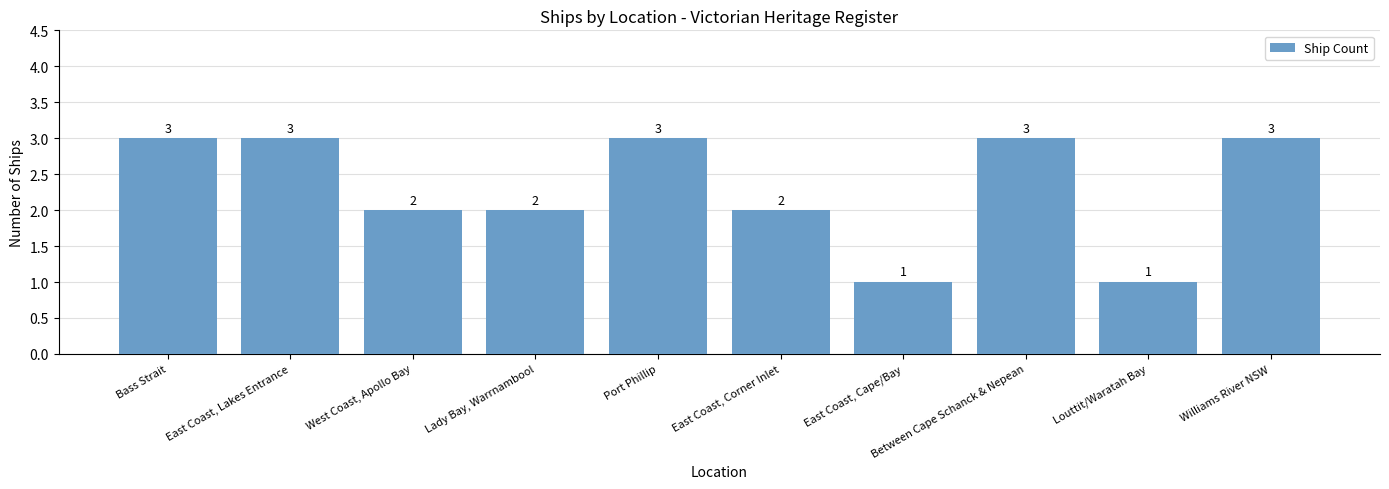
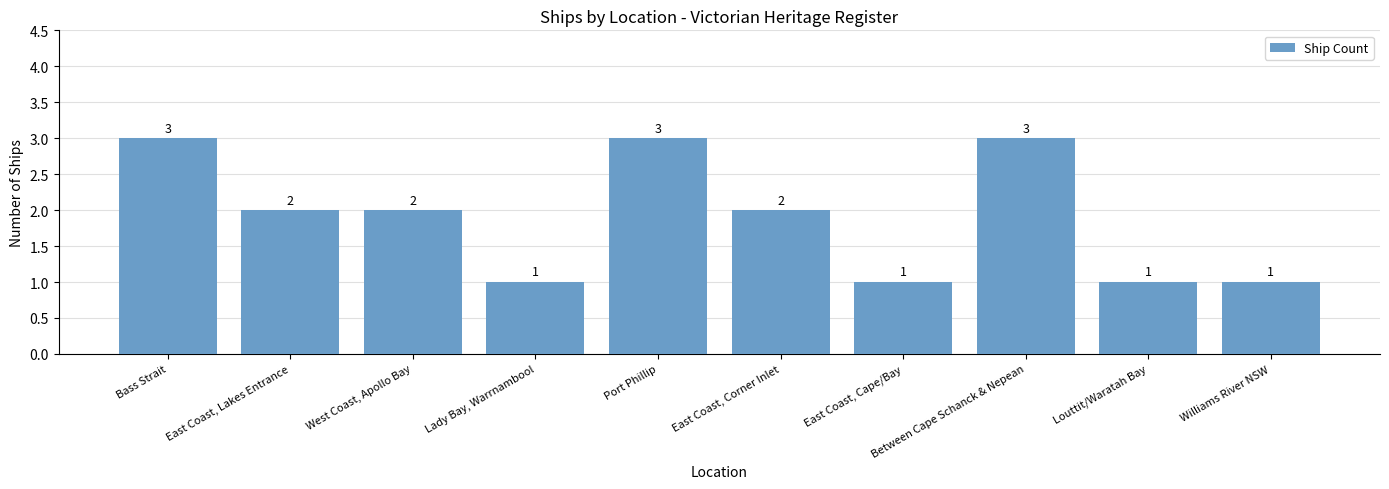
East Coast, Lakes Entrance: 3 -> 2
Lady Bay, Warrnambool: 2 -> 1
Williams River NSW: 3 -> 1
